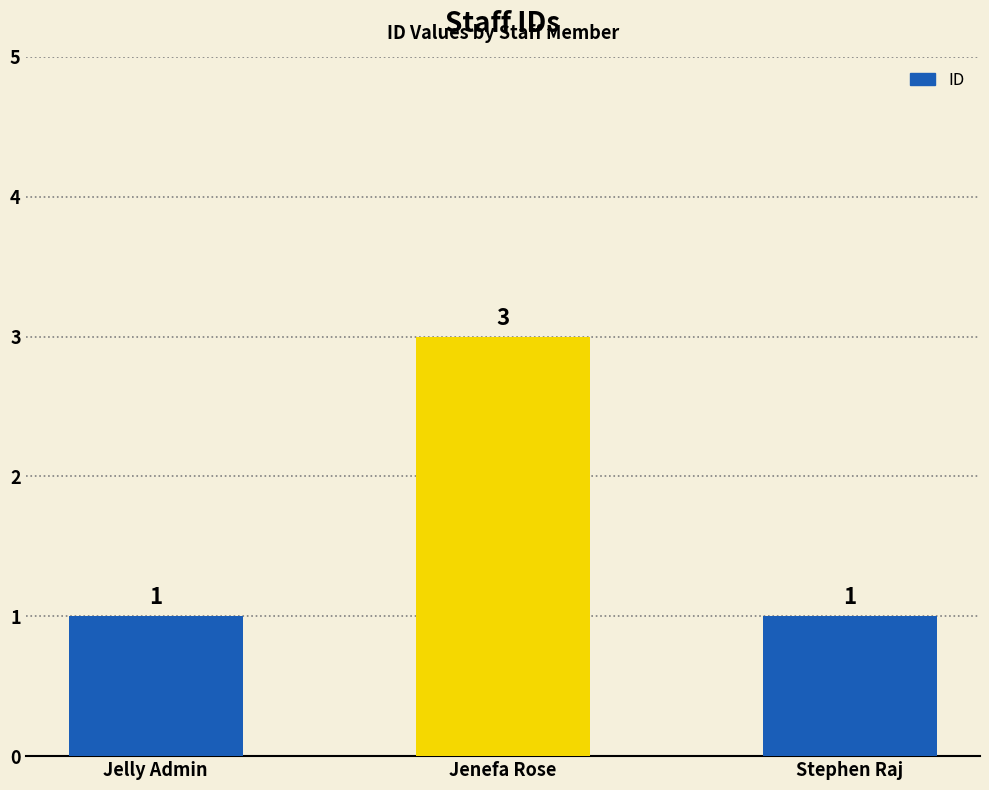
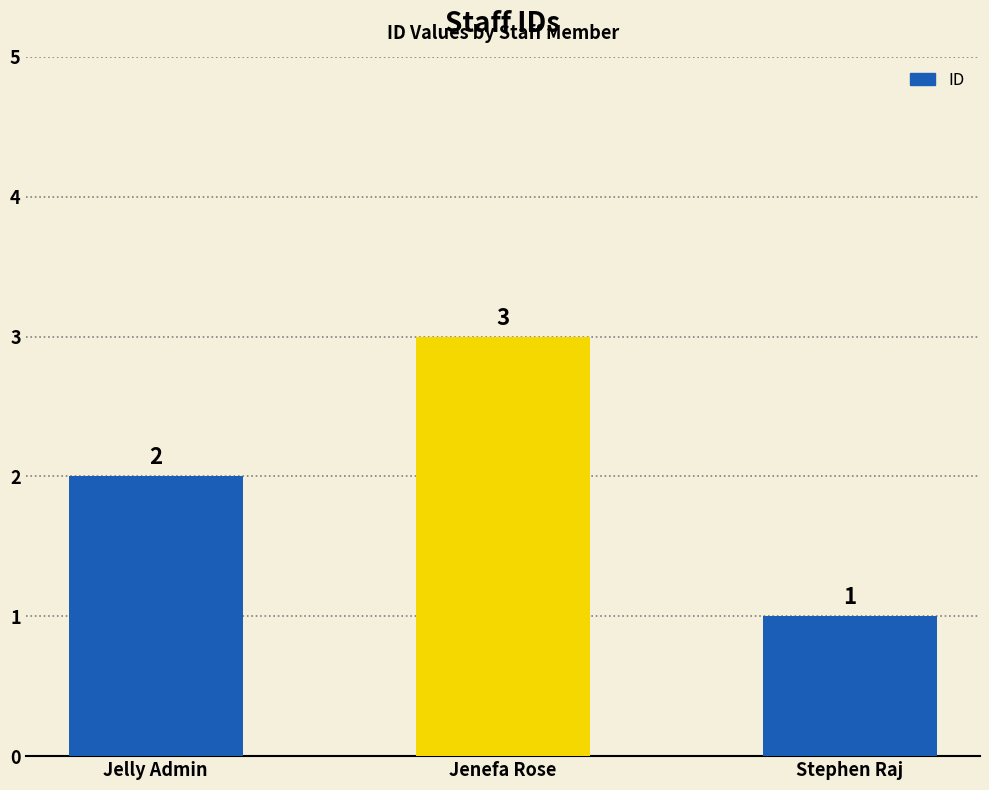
Jelly Admin: 1 -> 2
